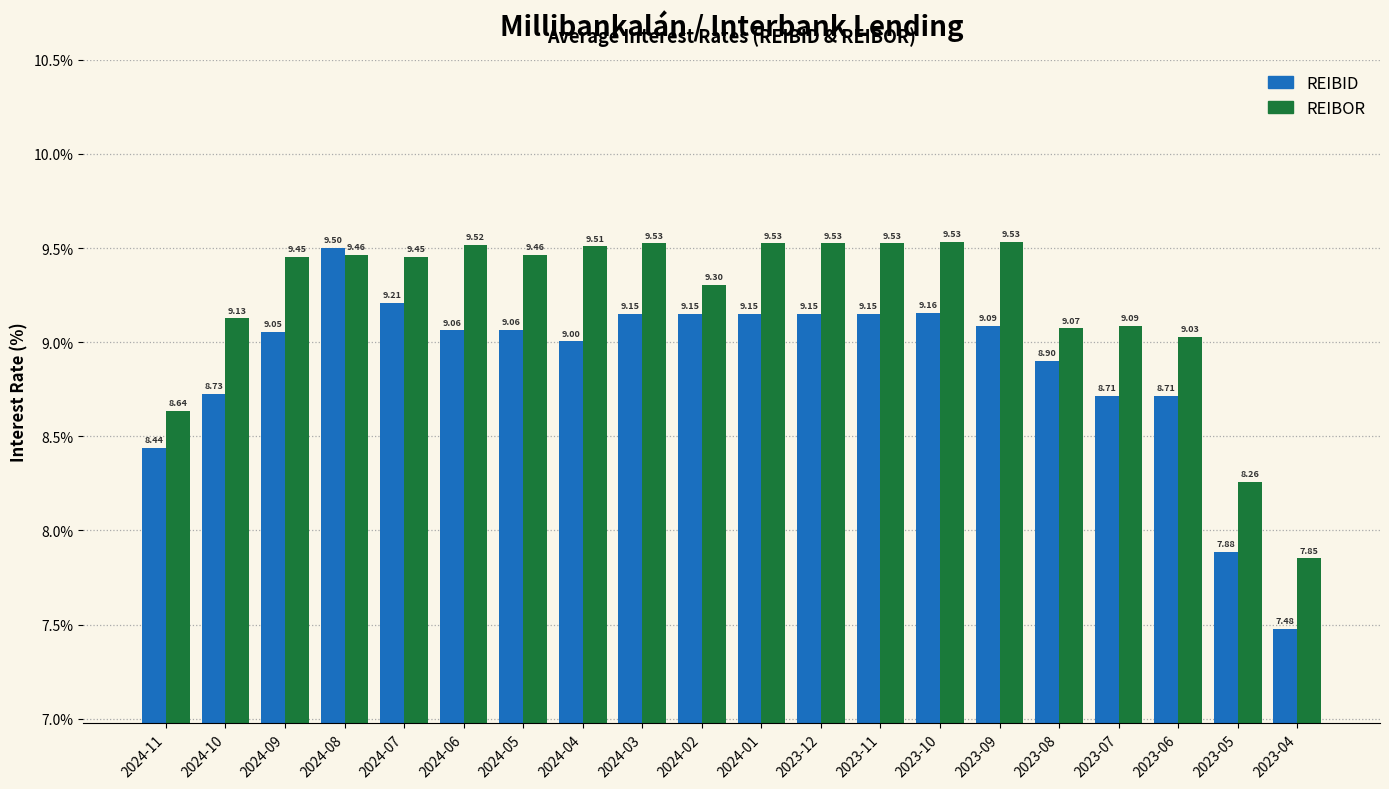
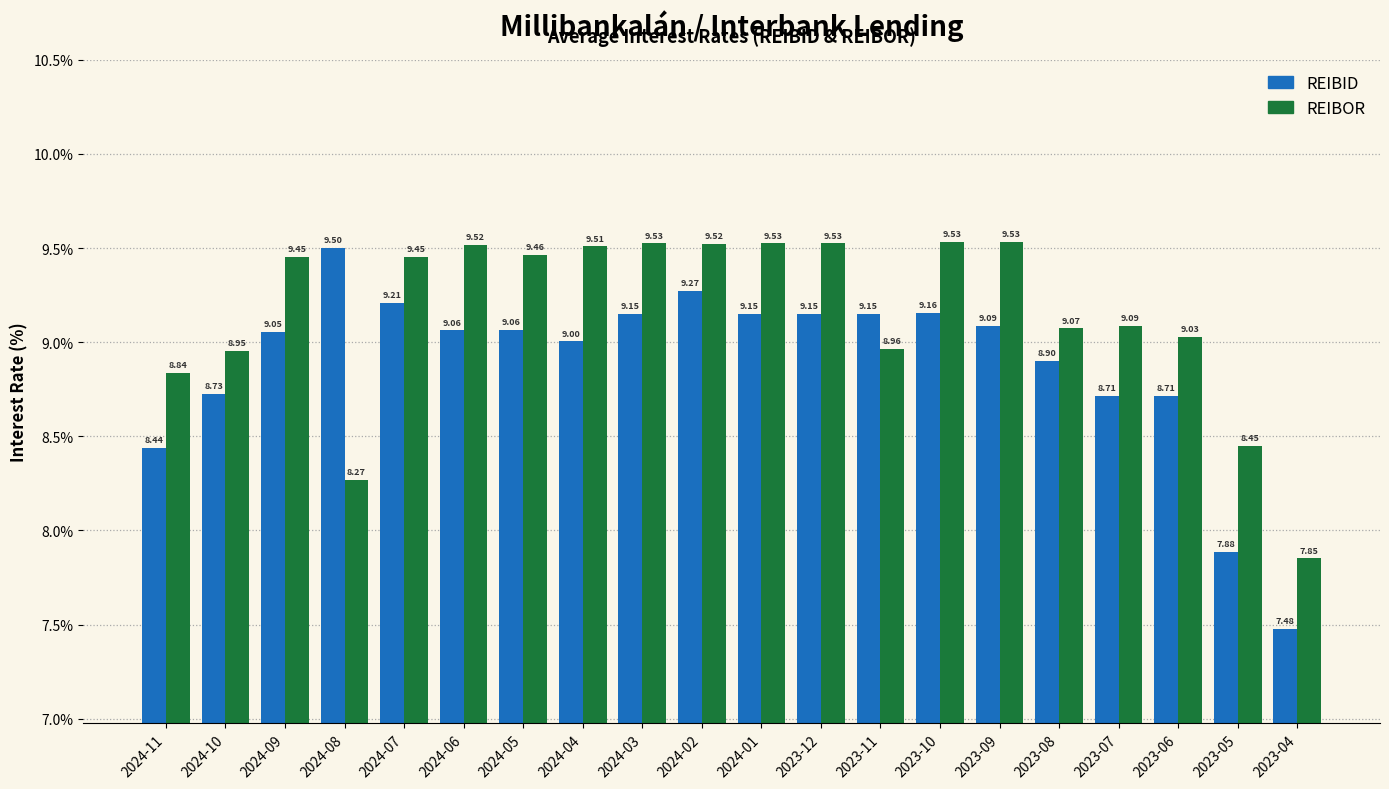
REIBOR, 2024-11: 8.64 -> 8.84
REIBOR, 2024-10: 9.13 -> 8.95
REIBOR, 2024-08: 9.46 -> 8.27
REIBID, 2024-02: 9.15 -> 9.27
REIBOR, 2024-02: 9.30 -> 9.52
REIBOR, 2023-11: 9.53 -> 8.96
REIBOR, 2023-05: 8.26 -> 8.45
